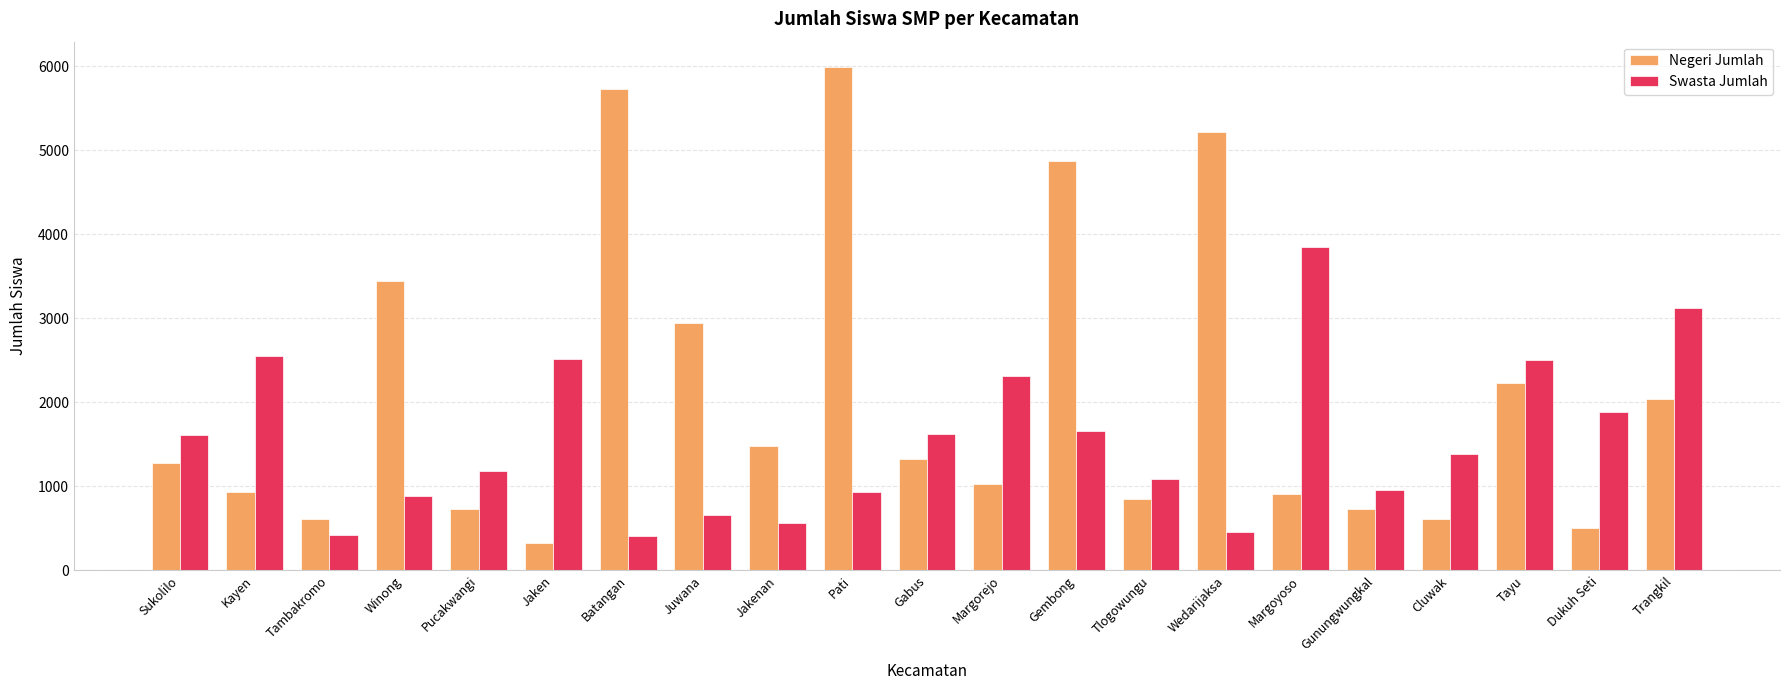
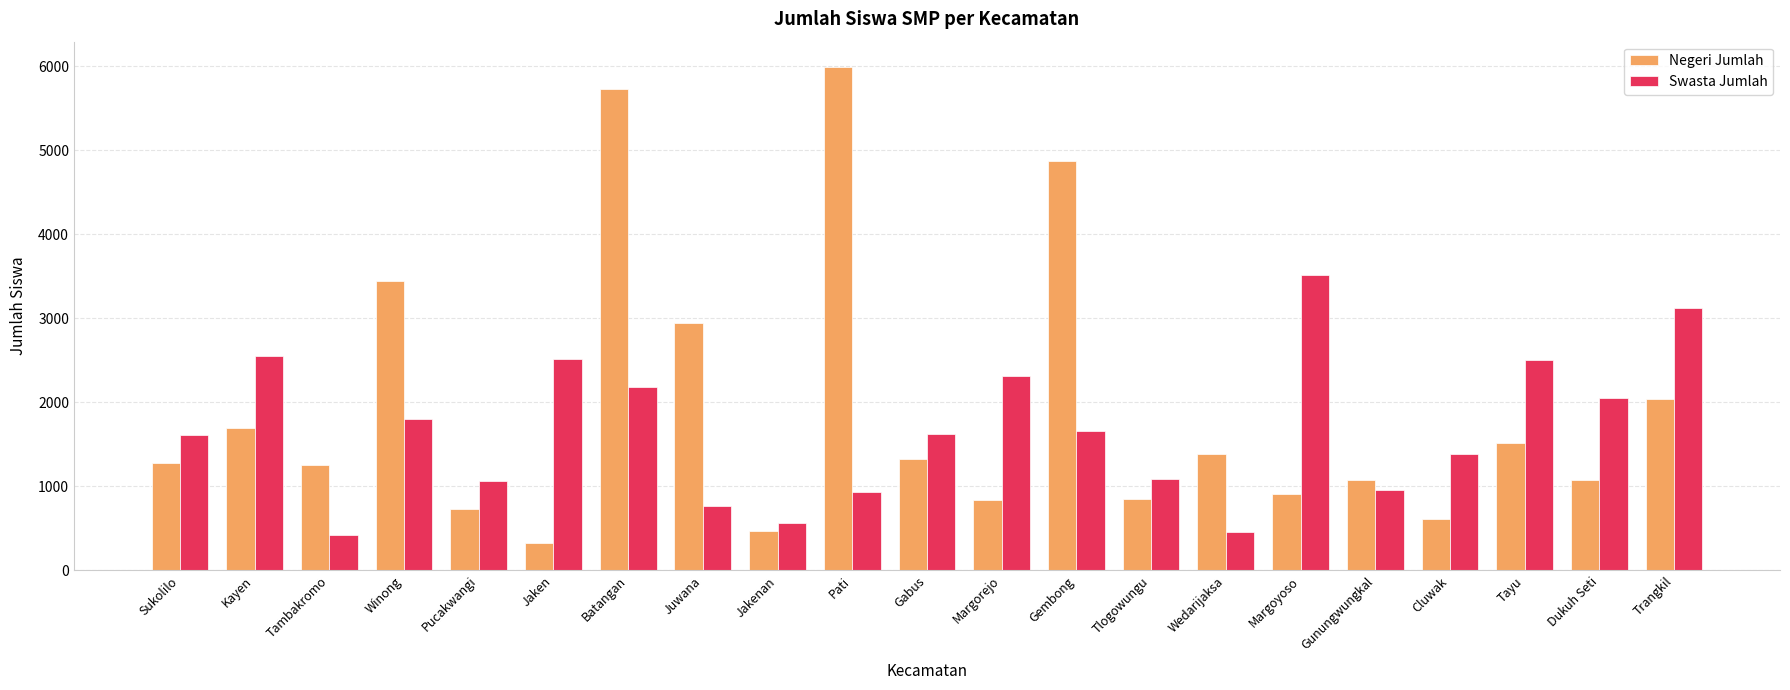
Negeri Jumlah, Kayen: 900 -> 1700
Negeri Jumlah, Tambakromo: 600 -> 1300
Swasta Jumlah, Winong: 900 -> 1800
Swasta Jumlah, Pucakwangi: 1200 -> 1100
Swasta Jumlah, Batangan: 400 -> 2200
Swasta Jumlah, Juwana: 700 -> 800
Negeri Jumlah, Jakenan: 1500 -> 500
Negeri Jumlah, Margorejo: 1000 -> 800
Negeri Jumlah, Wedarijaksa: 5200 -> 1400
Swasta Jumlah, Margoyoso: 3900 -> 3500
Negeri Jumlah, Gunungwungkal: 700 -> 1100
Negeri Jumlah, Tayu: 2200 -> 1500
Negeri Jumlah, Dukuh Seti: 500 -> 1100
Swasta Jumlah, Dukuh Seti: 1900 -> 2100
